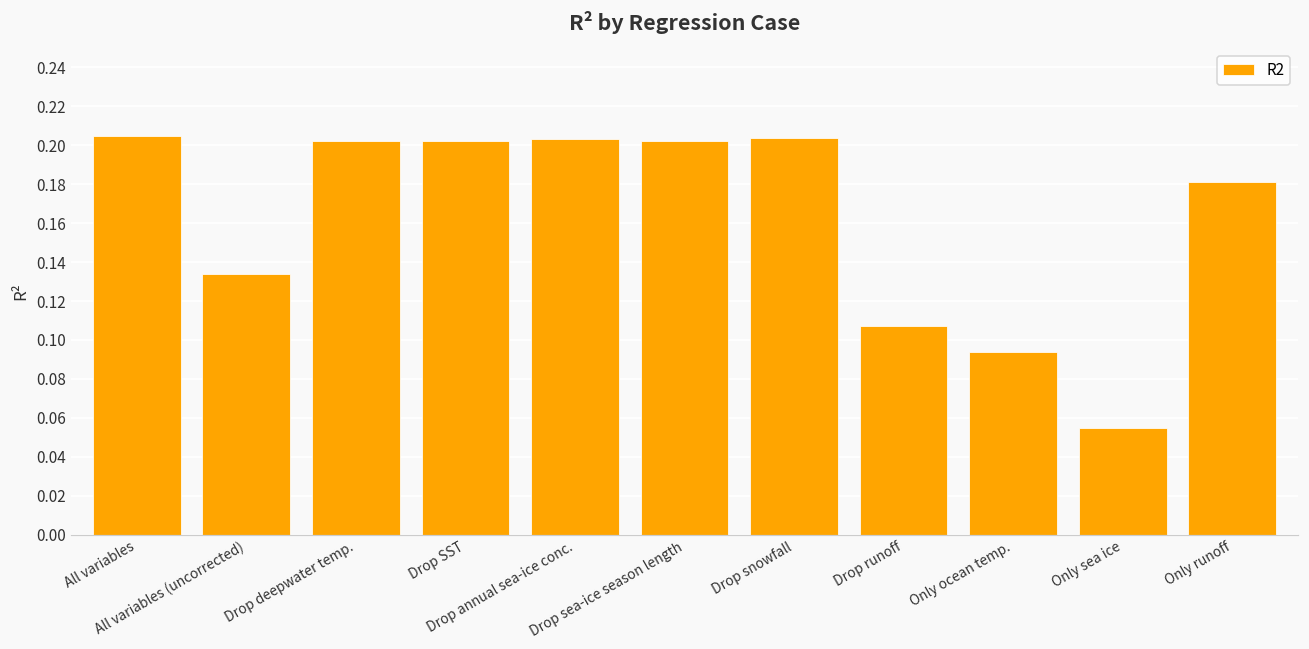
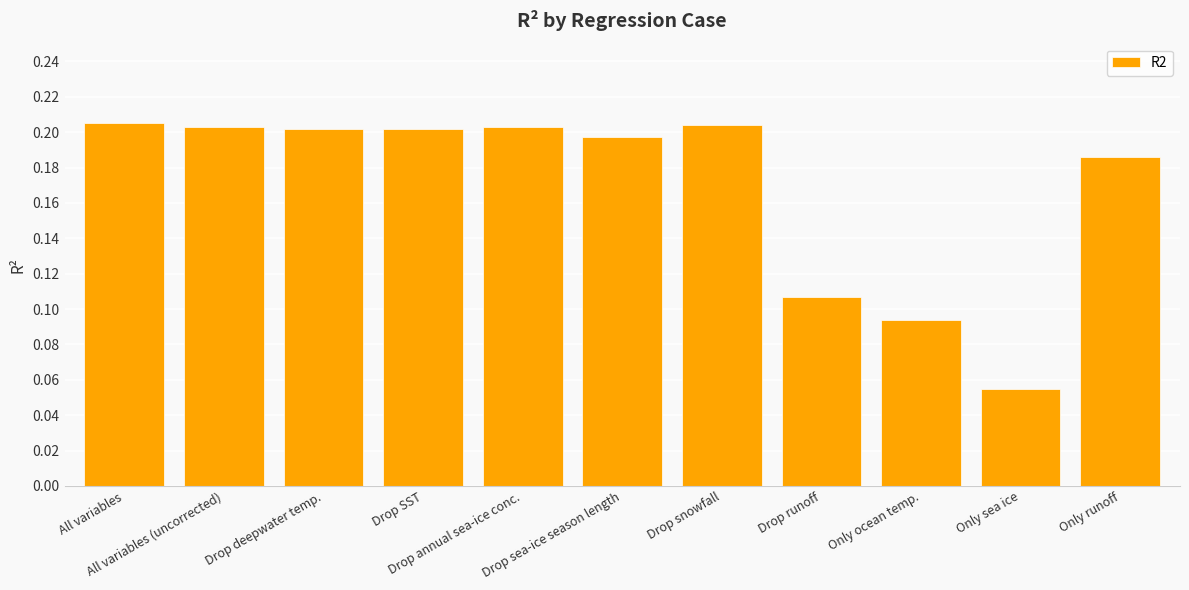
All variables (uncorrected): 0.134 -> 0.203
Drop sea-ice season length: 0.202 -> 0.197
Only runoff: 0.181 -> 0.186
